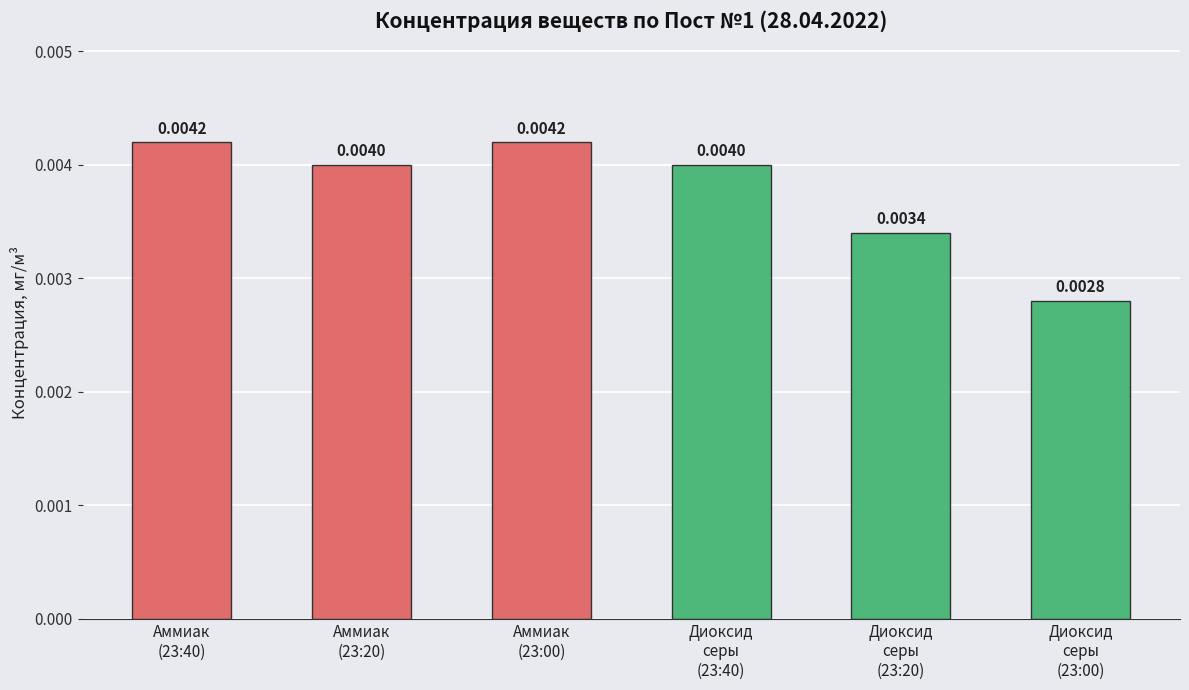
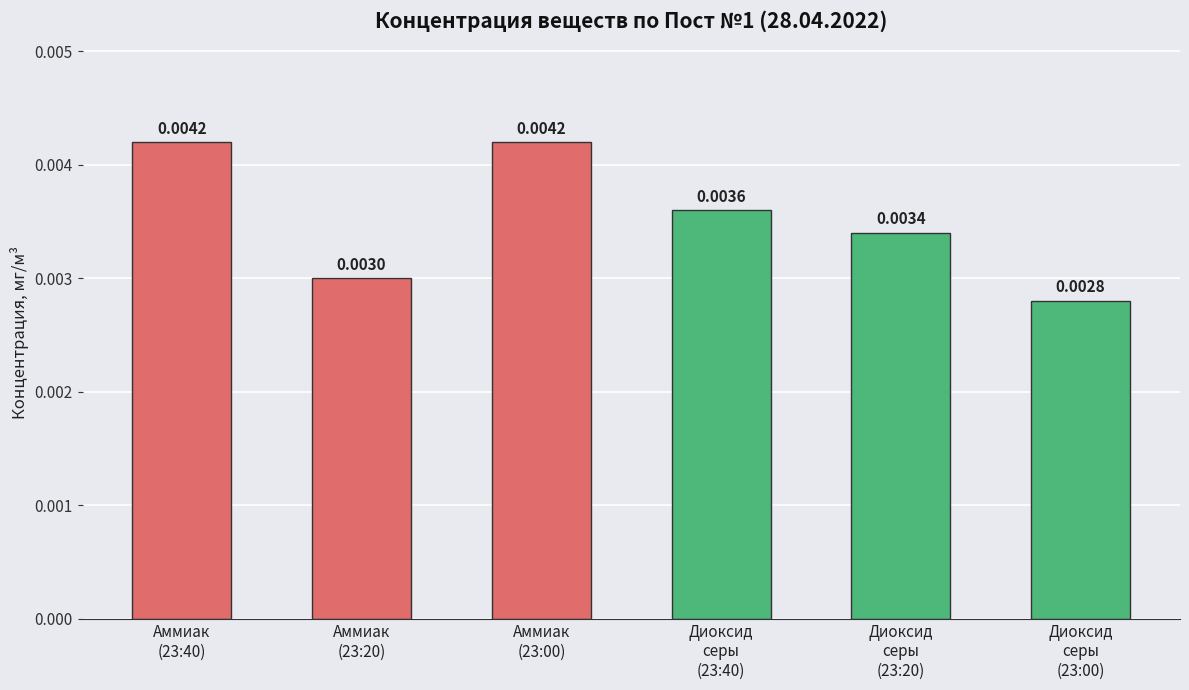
Аммиак (23:20): 0.0040 -> 0.0030
Диоксид серы (23:40): 0.0040 -> 0.0036
